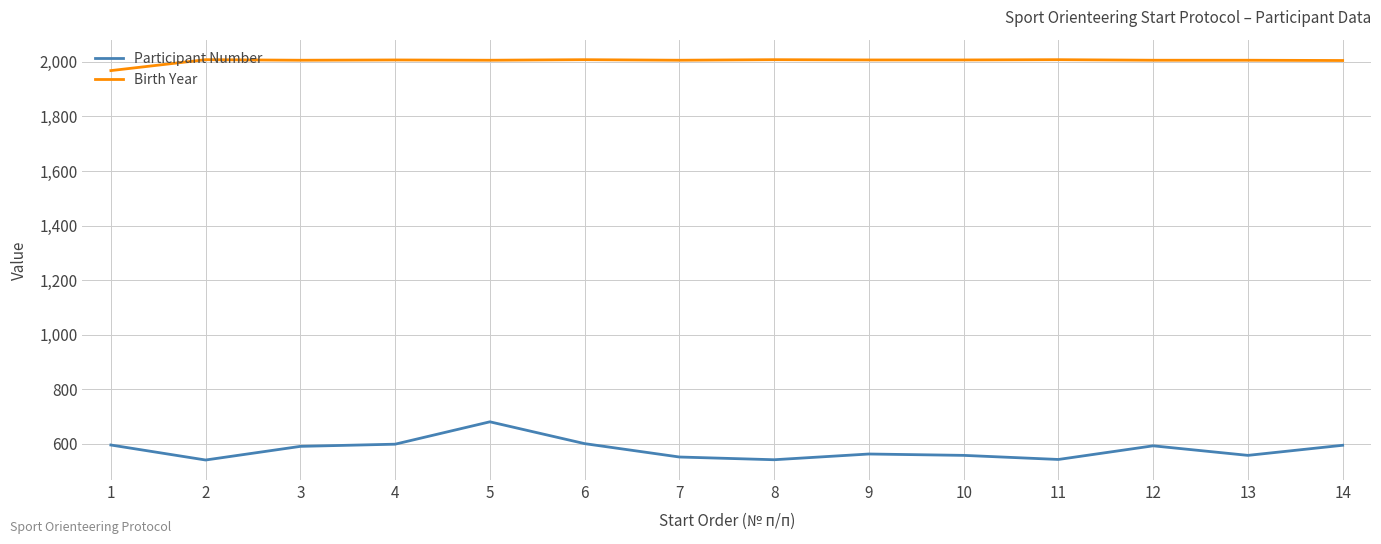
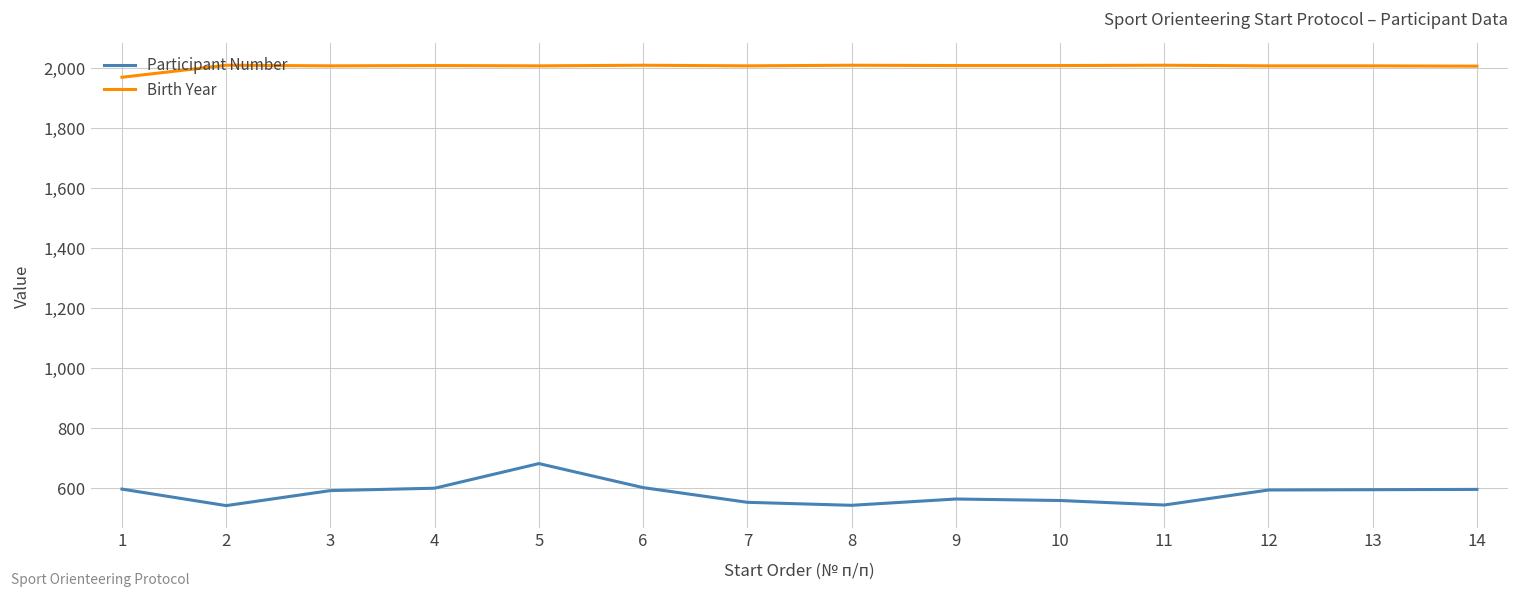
Participant Number, 13: 560 -> 590
